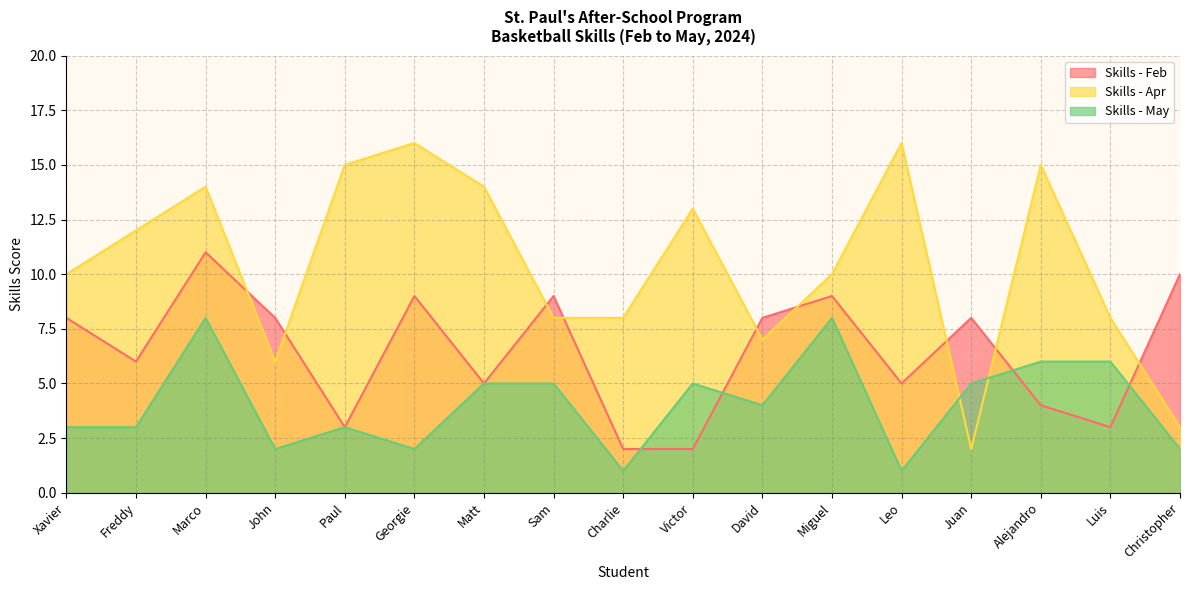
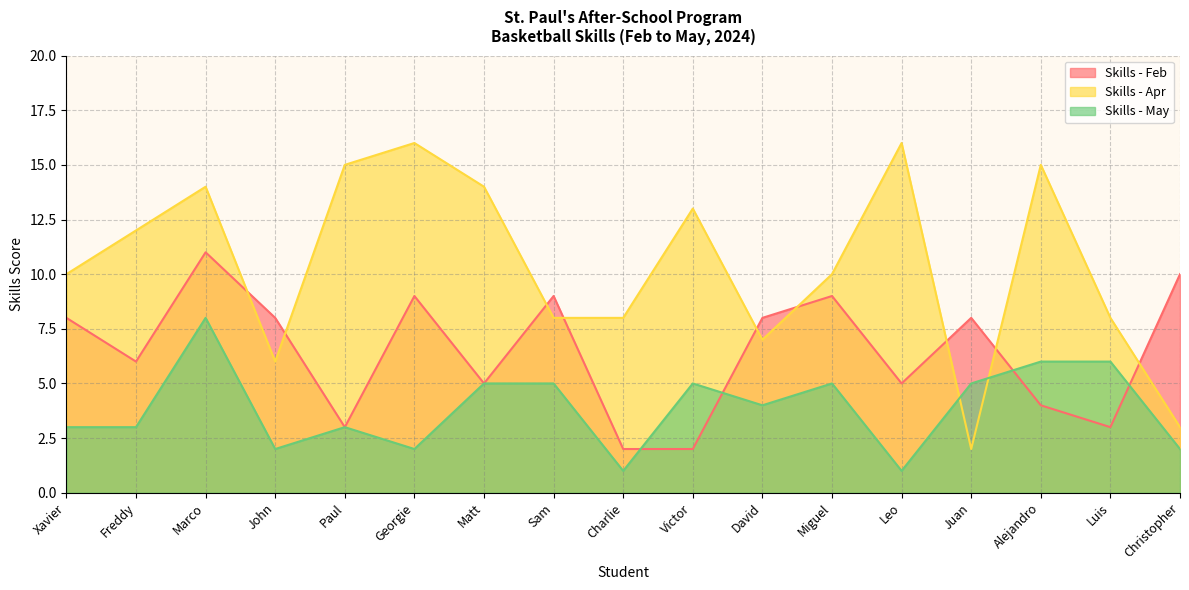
Skills - May, Miguel: 8 -> 5
